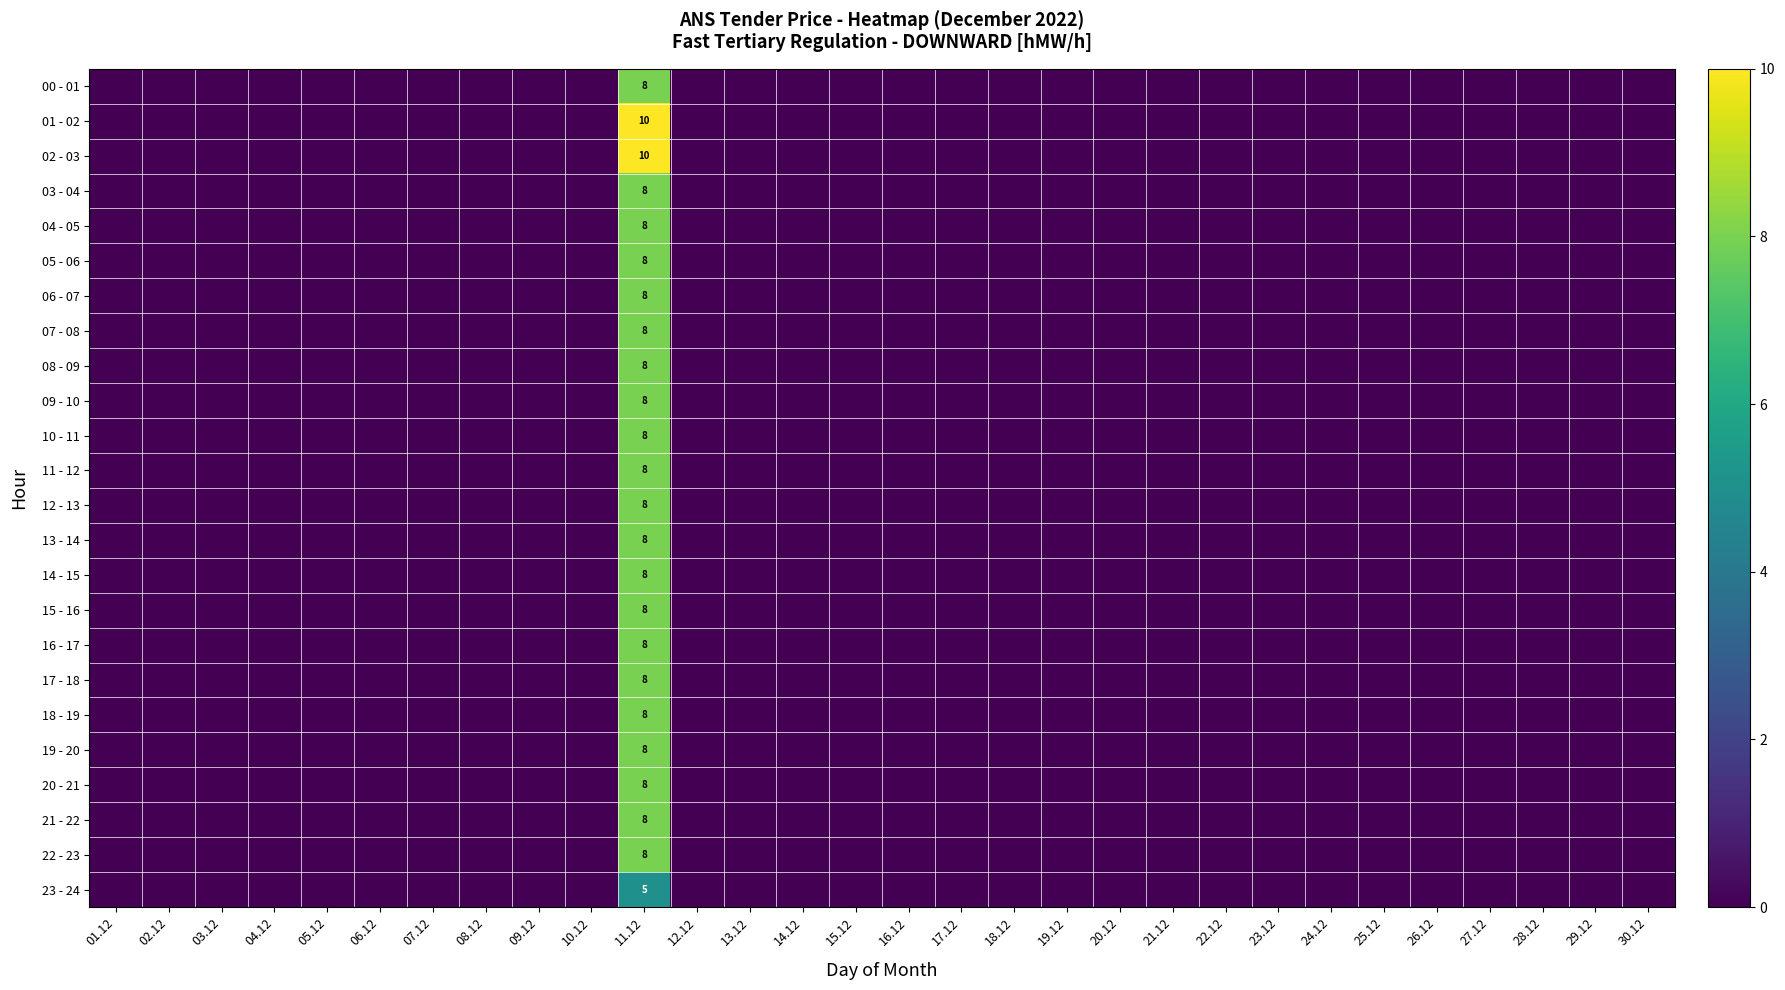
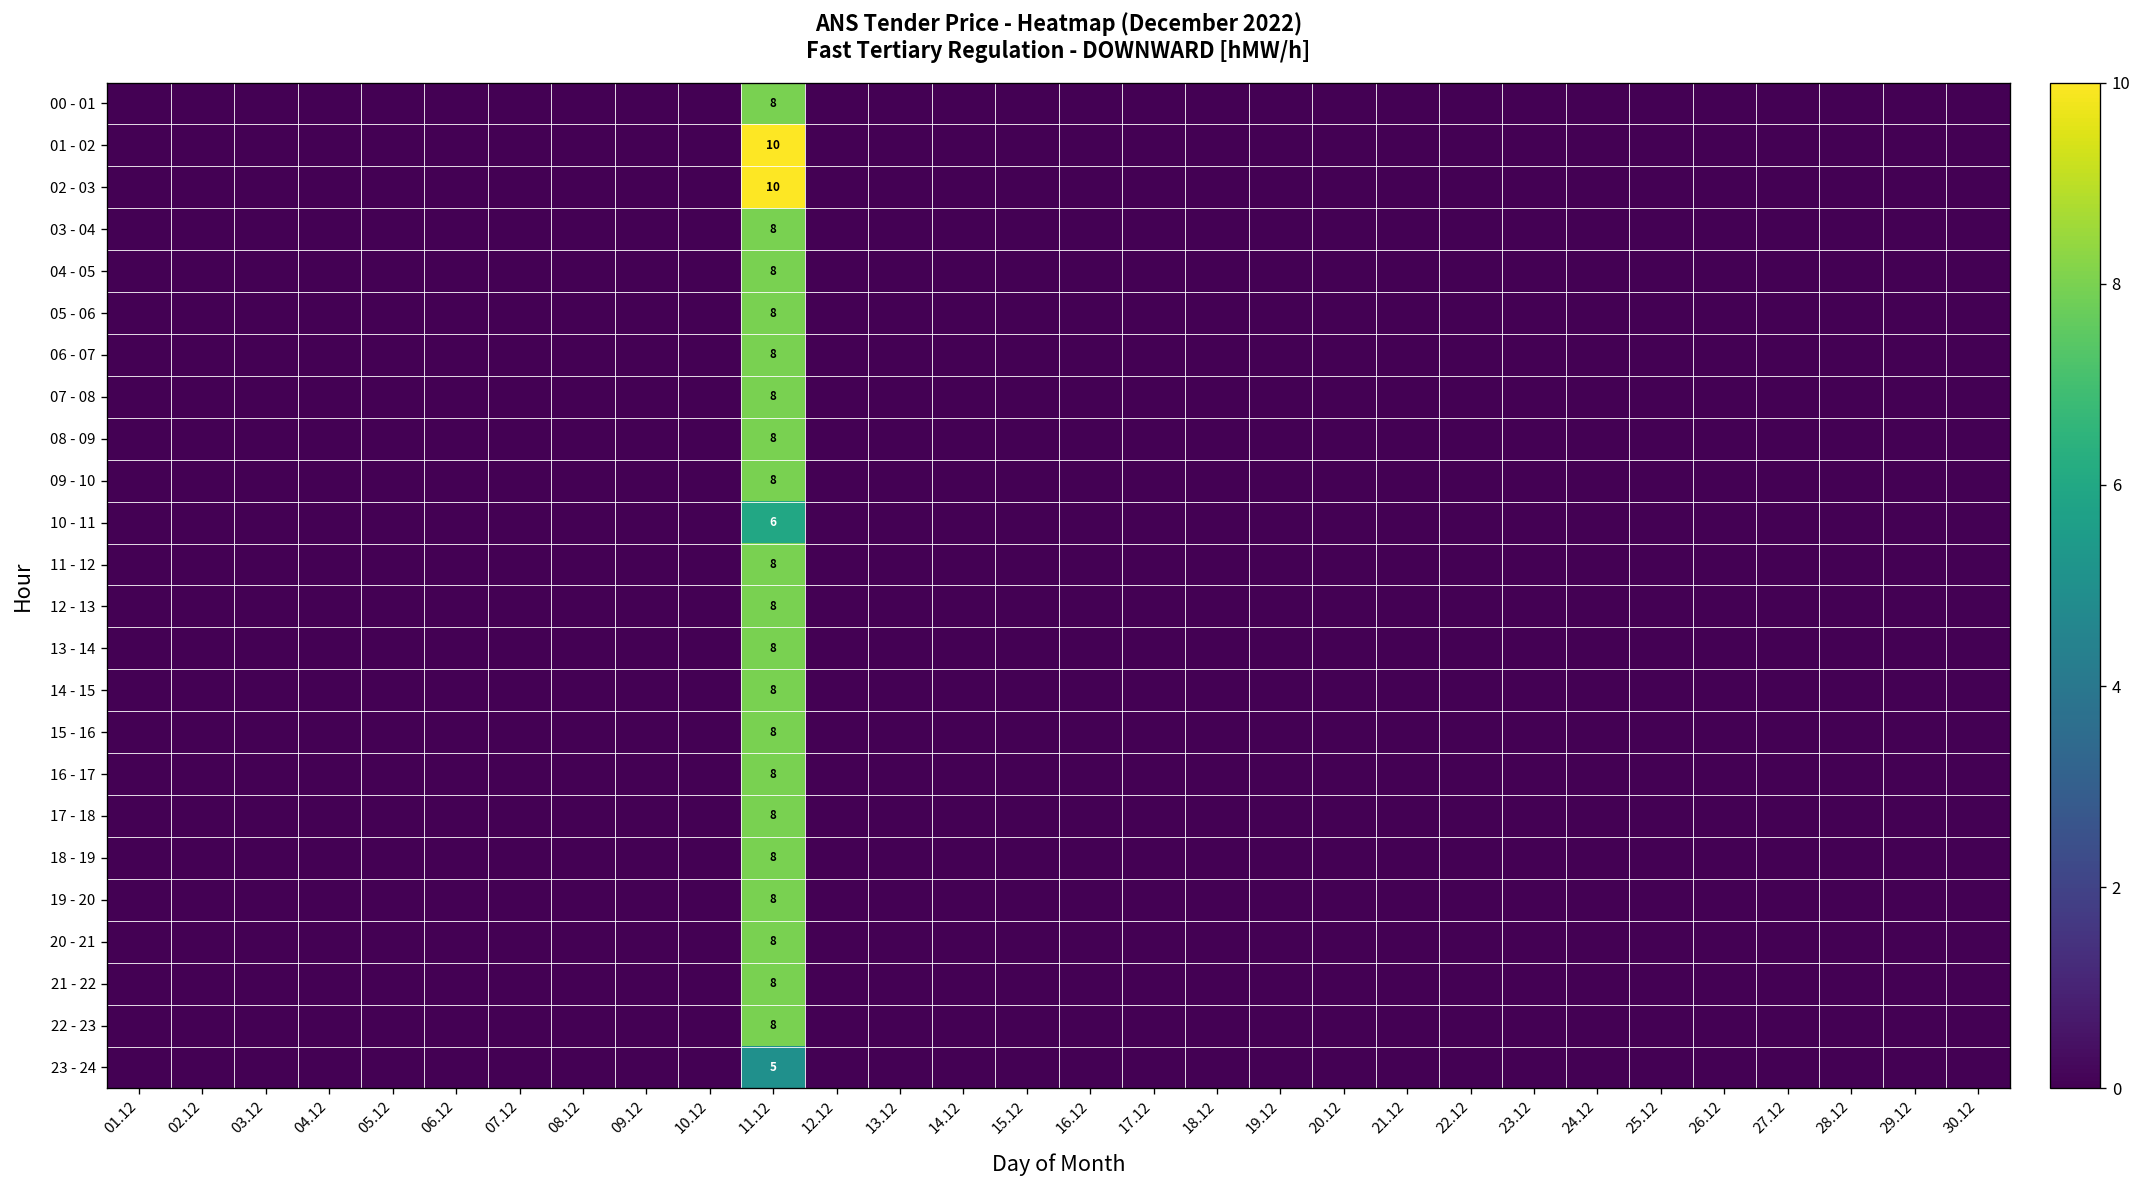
10 - 11, 11.12: 8 -> 6
